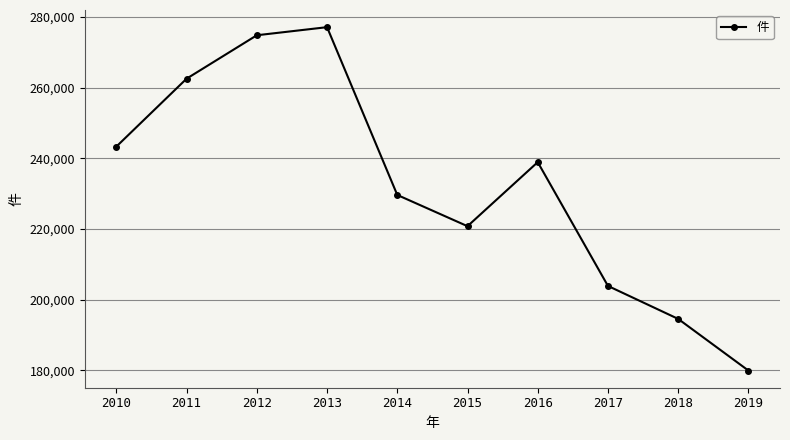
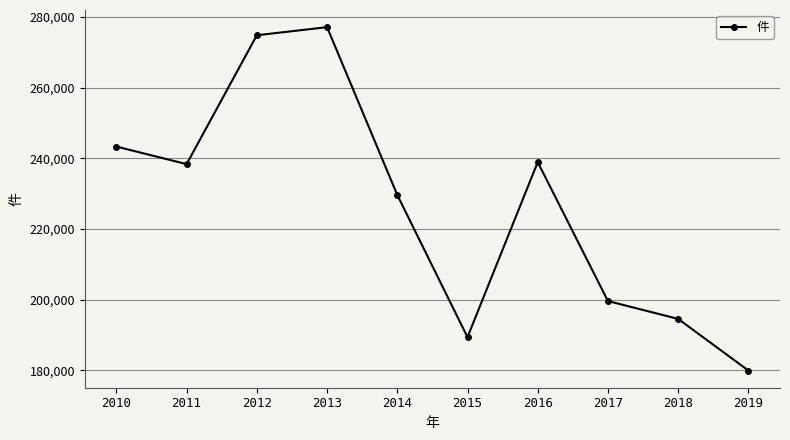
2011: 263,000 -> 238,000
2015: 221,000 -> 189,000
2017: 204,000 -> 200,000
